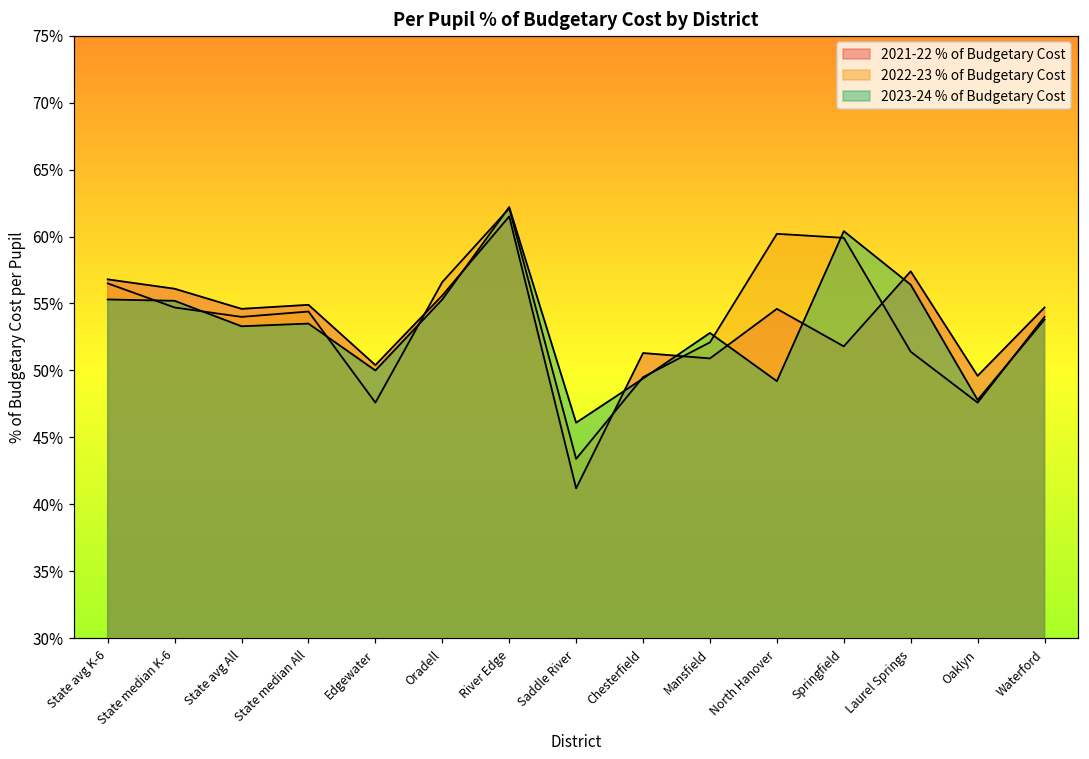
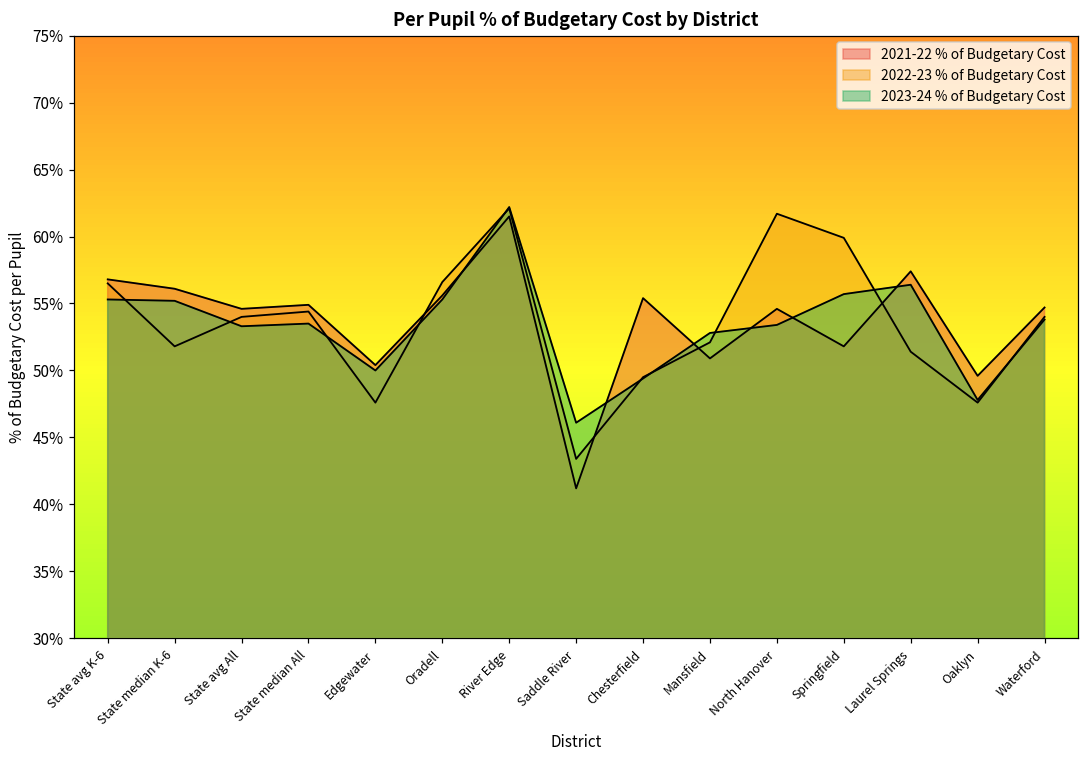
2022-23 % of Budgetary Cost, State median K-6: 54.7% -> 51.8%
2021-22 % of Budgetary Cost, Chesterfield: 51.3% -> 55.4%
2022-23 % of Budgetary Cost, North Hanover: 60.2% -> 61.7%
2023-24 % of Budgetary Cost, North Hanover: 49.2% -> 53.4%
2023-24 % of Budgetary Cost, Springfield: 60.4% -> 55.7%
